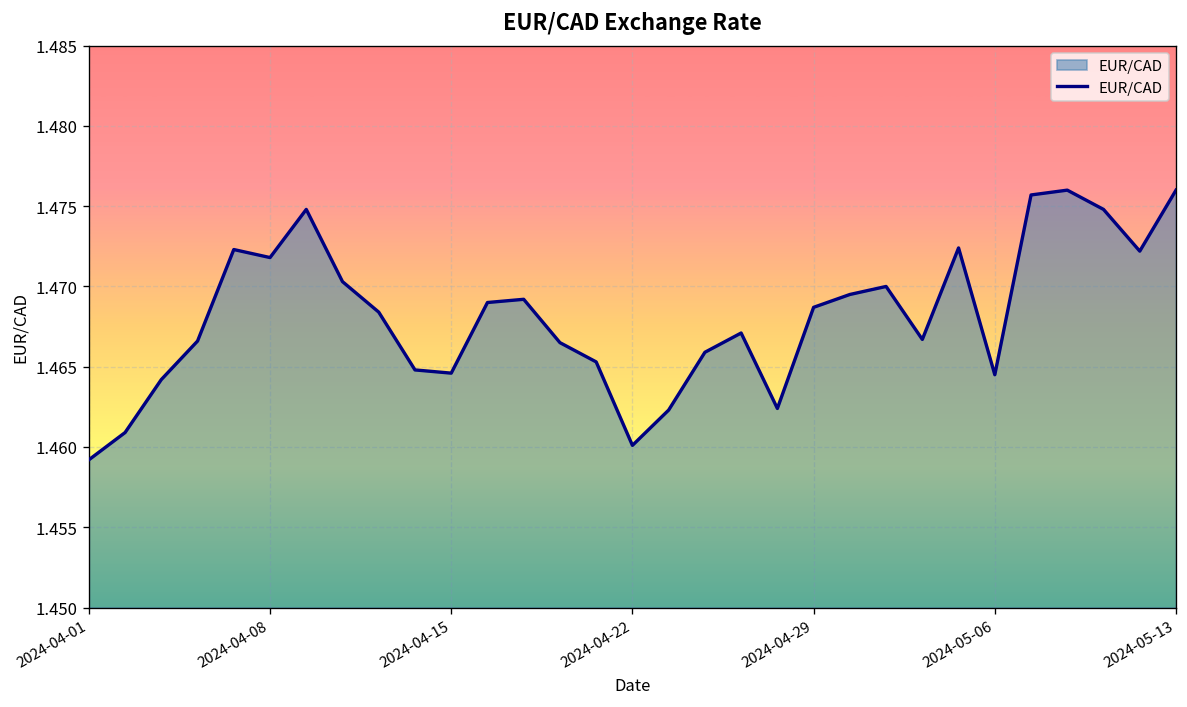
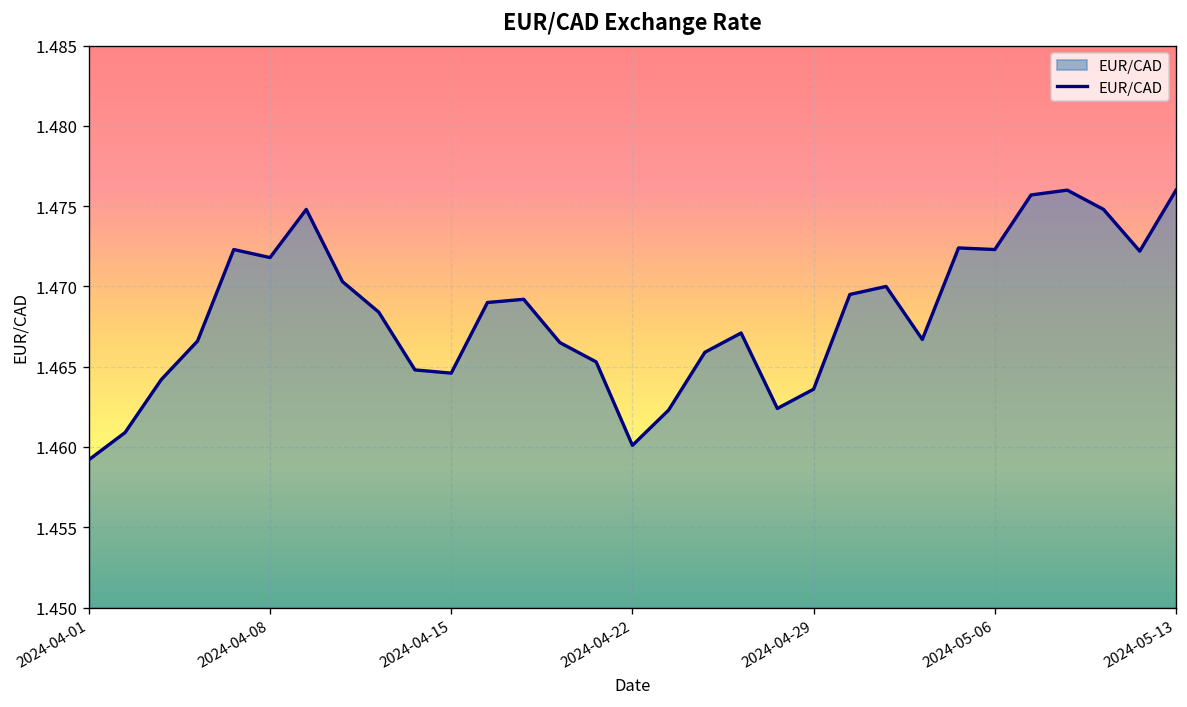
2024-04-29: 1.4687 -> 1.4636
2024-05-06: 1.4645 -> 1.4723
